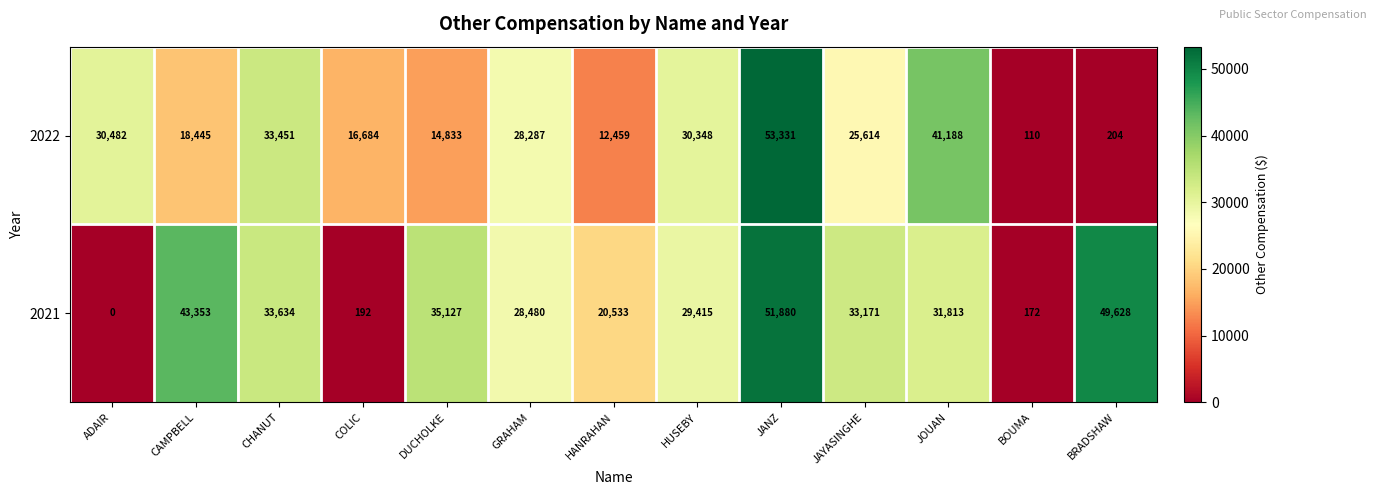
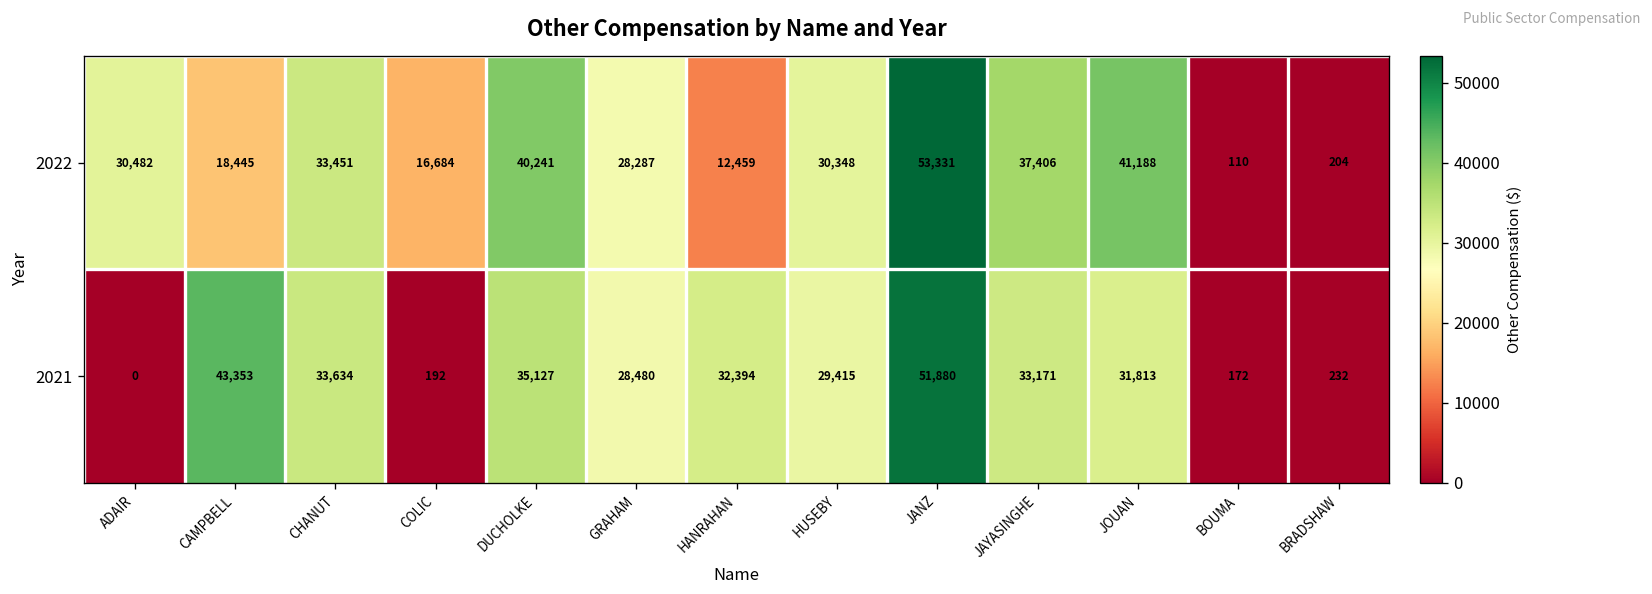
2022, DUCHOLKE: 14,833 -> 40,241
2022, JAYASINGHE: 25,614 -> 37,406
2021, HANRAHAN: 20,533 -> 32,394
2021, BRADSHAW: 49,628 -> 232
